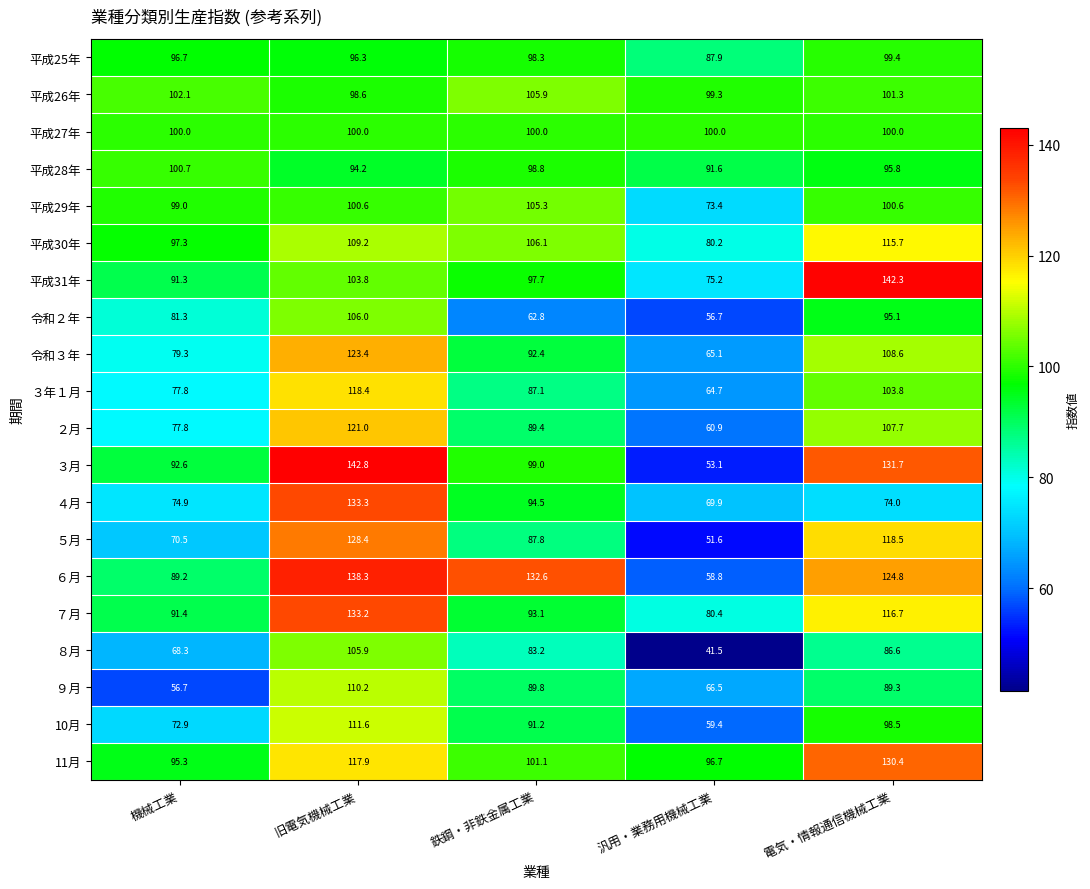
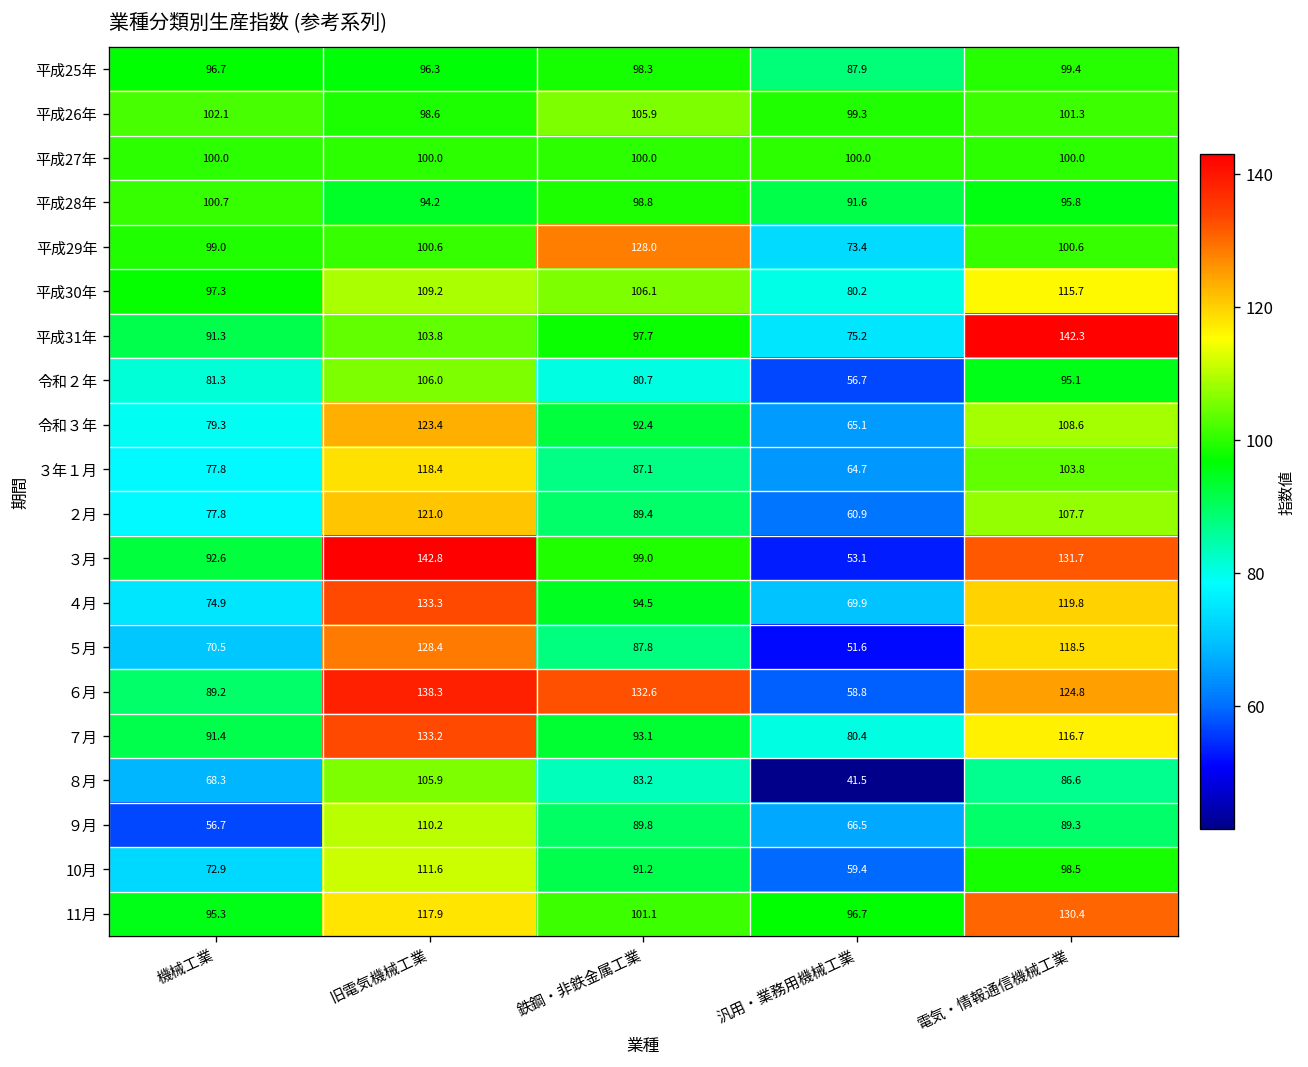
平成29年, 鉄鋼・非鉄金属工業: 105.3 -> 128.0
令和２年, 鉄鋼・非鉄金属工業: 62.8 -> 80.7
４月, 電気・情報通信機械工業: 74.0 -> 119.8
